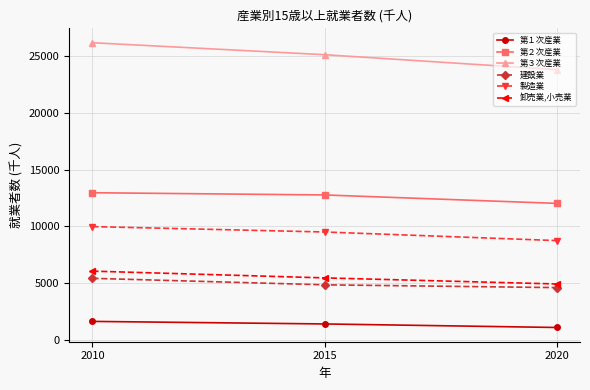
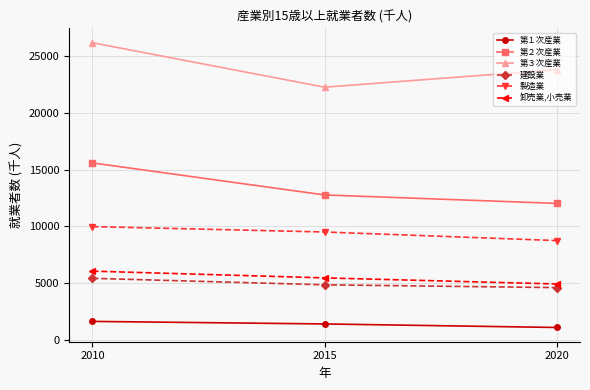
第２次産業, 2010: 13000 -> 15600
第３次産業, 2015: 25100 -> 22200
